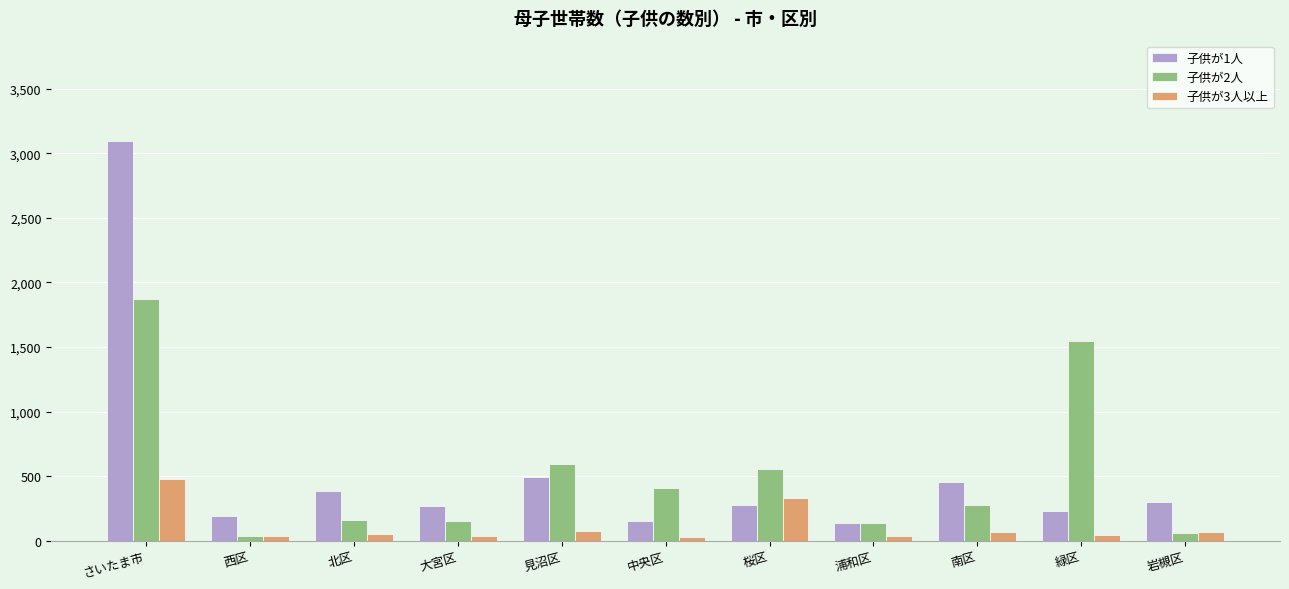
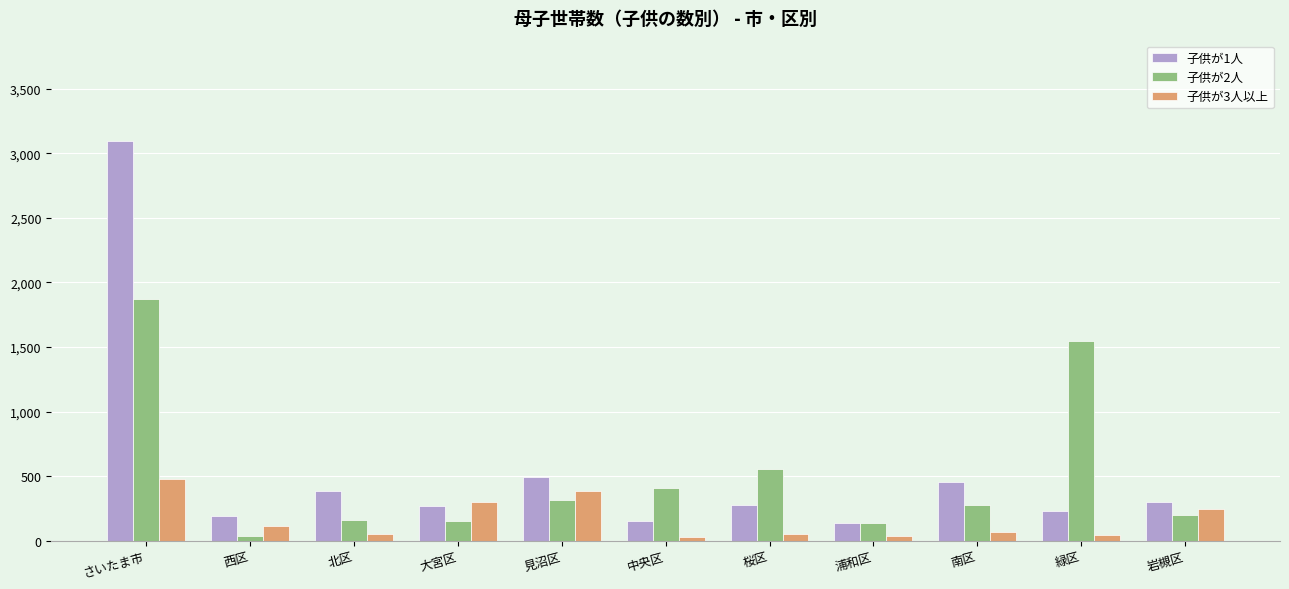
子供が3人以上, 西区: 30 -> 120
子供が3人以上, 大宮区: 30 -> 300
子供が2人, 見沼区: 600 -> 310
子供が3人以上, 見沼区: 80 -> 380
子供が3人以上, 桜区: 330 -> 50
子供が2人, 岩槻区: 60 -> 200
子供が3人以上, 岩槻区: 70 -> 250
